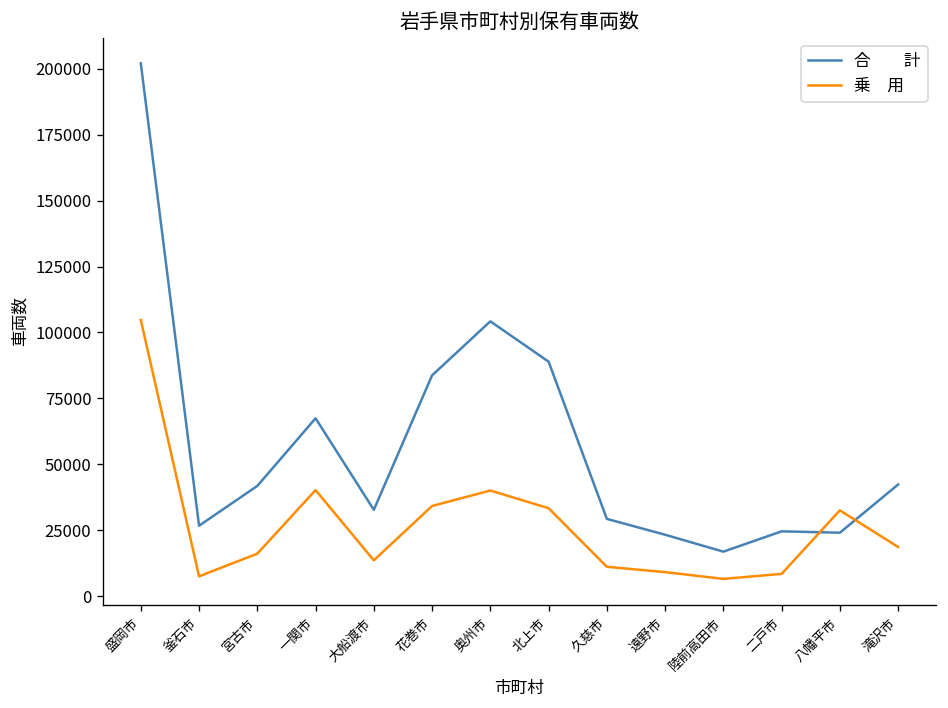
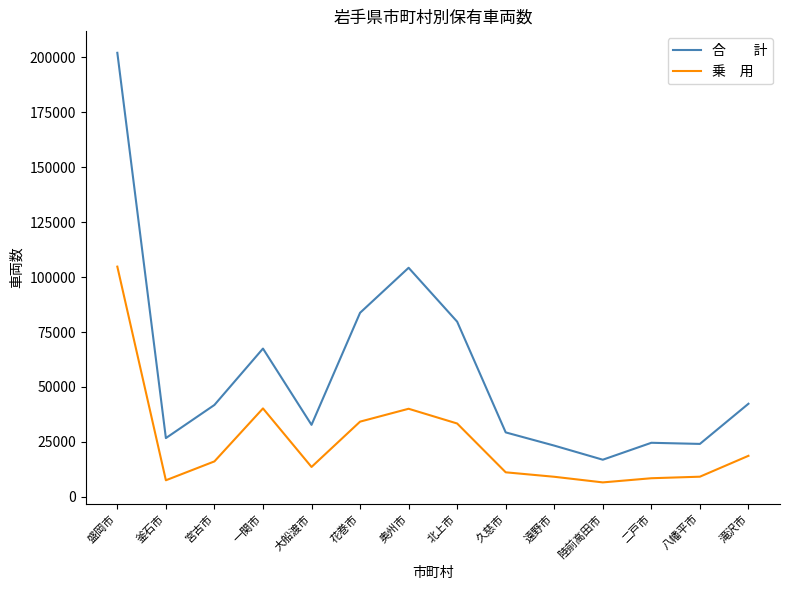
合 計, 北上市: 89000 -> 80000
乗 用, 八幡平市: 33000 -> 9000
